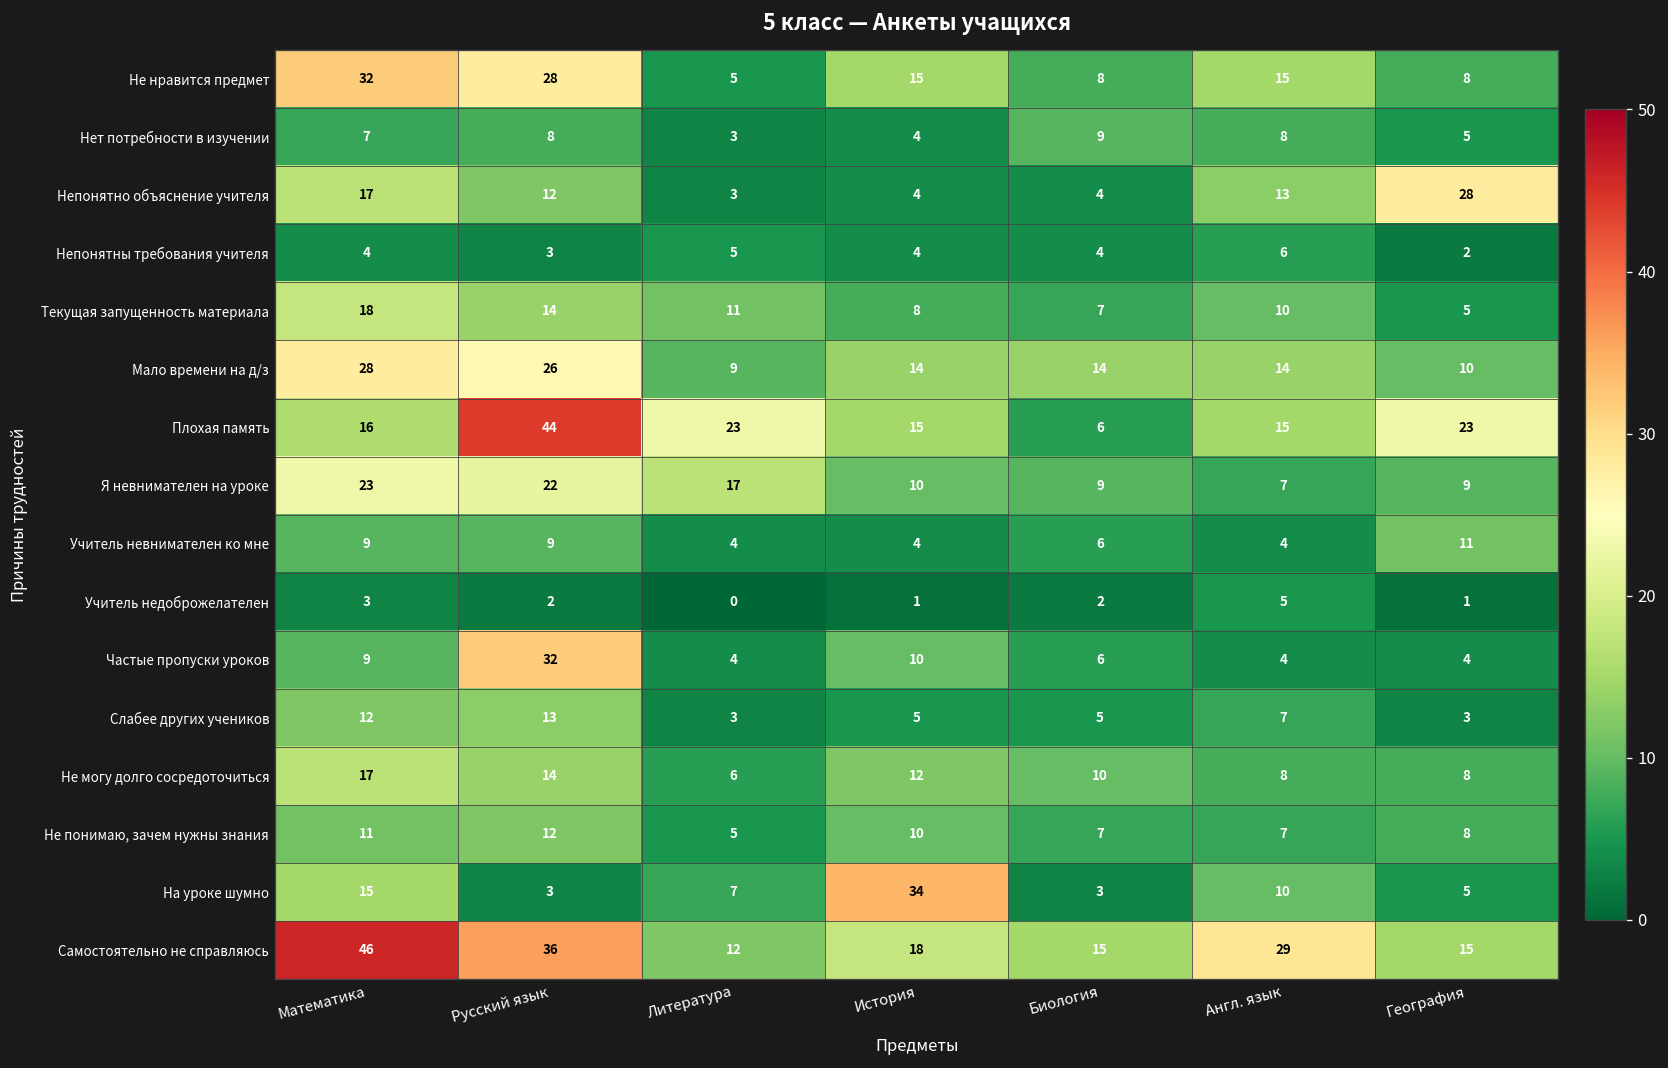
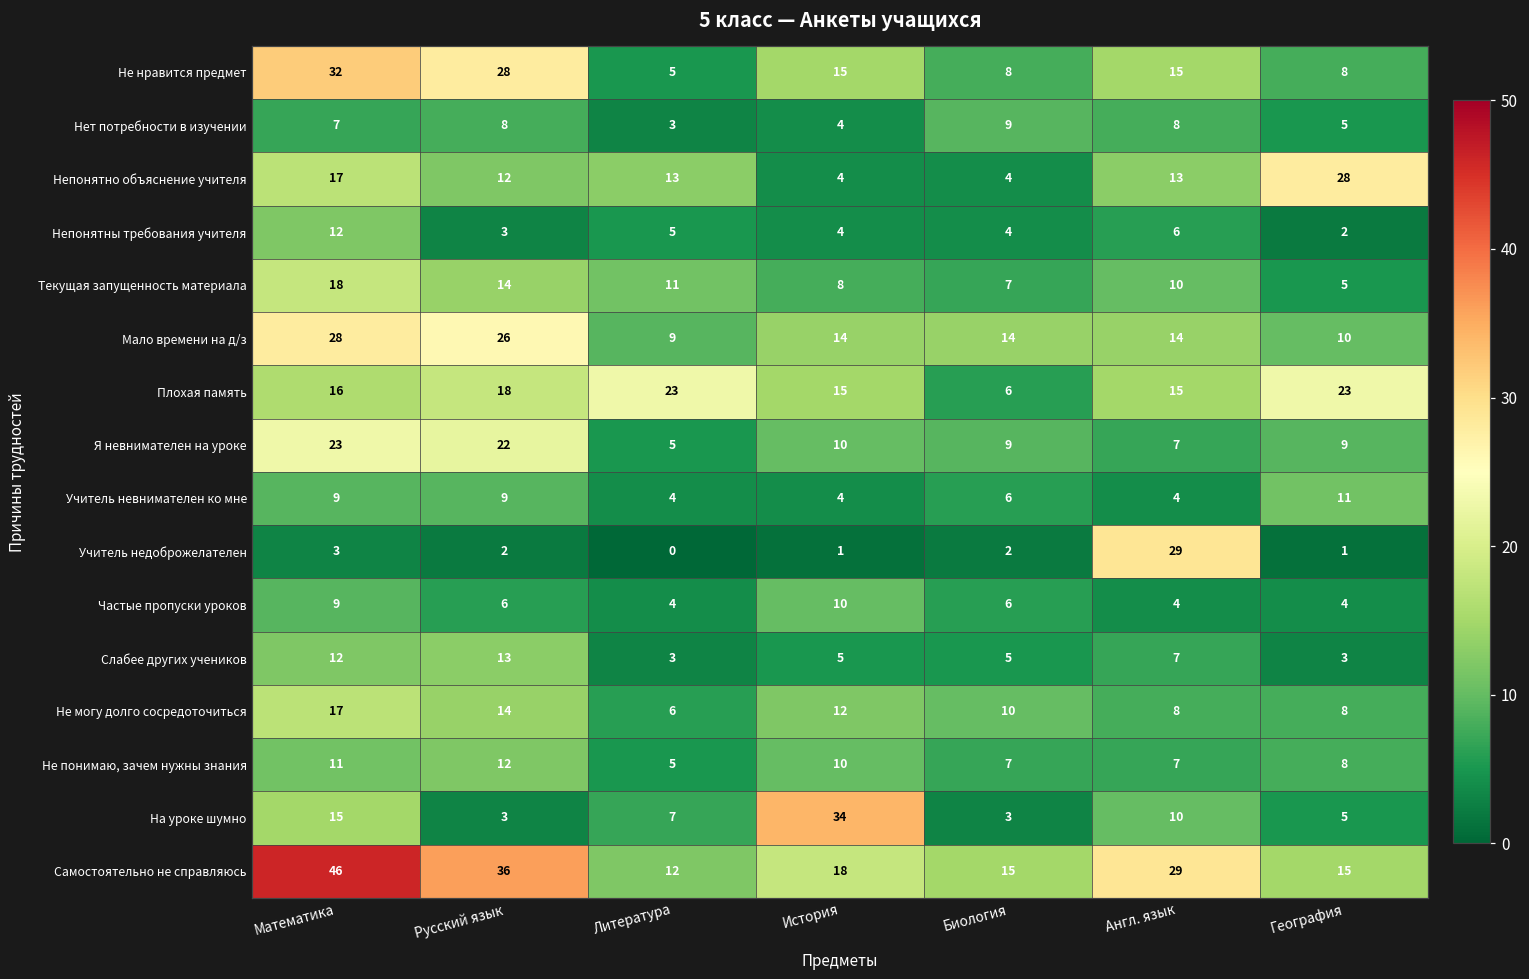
Непонятно объяснение учителя, Литература: 3 -> 13
Непонятны требования учителя, Математика: 4 -> 12
Плохая память, Русский язык: 44 -> 18
Я невнимателен на уроке, Литература: 17 -> 5
Учитель недоброжелателен, Англ. язык: 5 -> 29
Частые пропуски уроков, Русский язык: 32 -> 6
